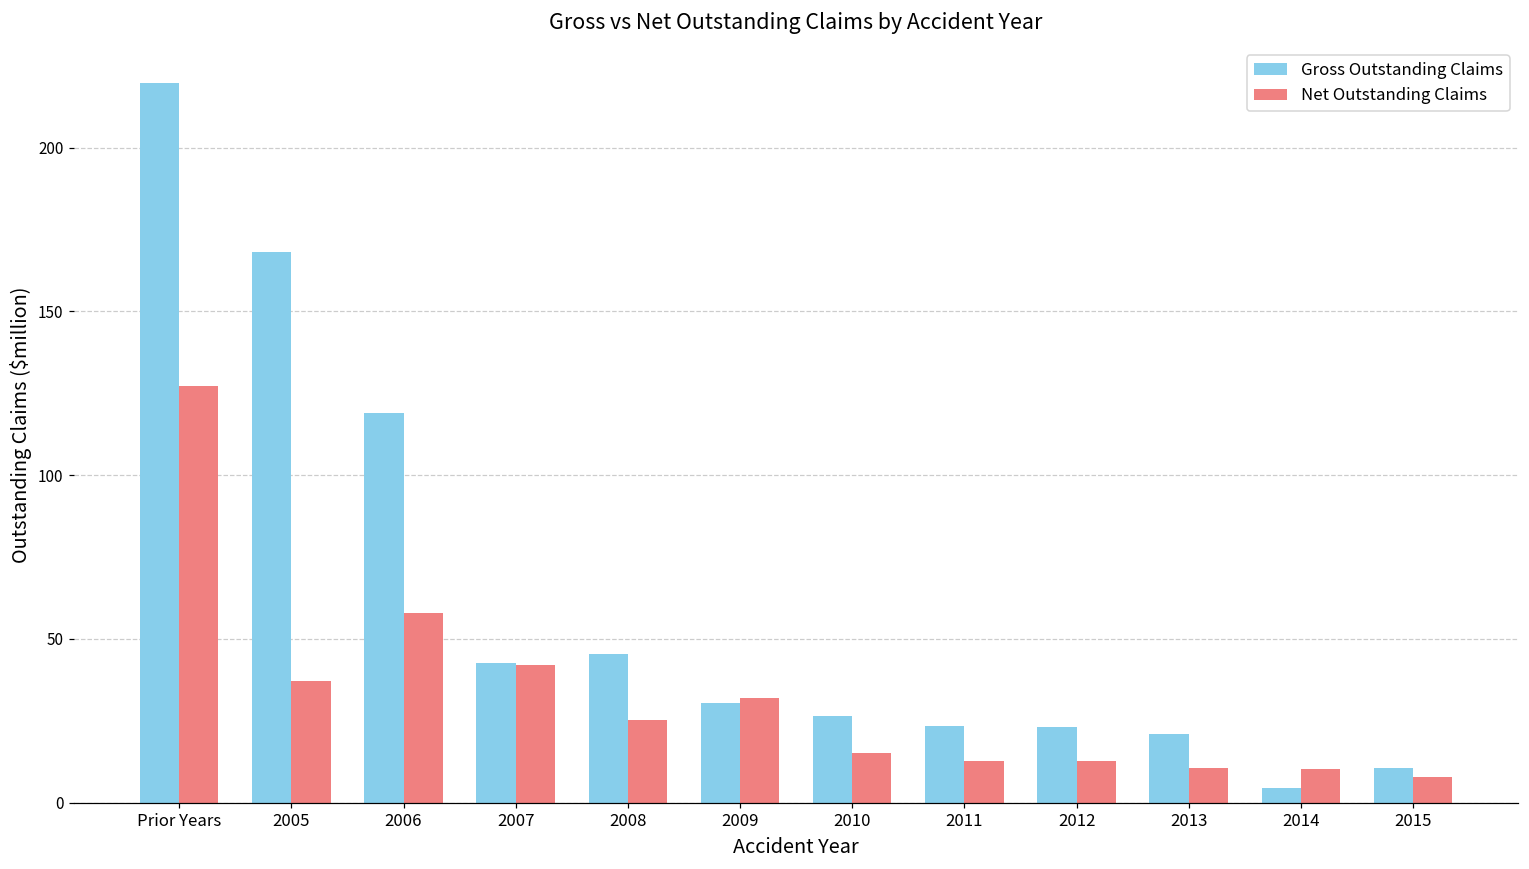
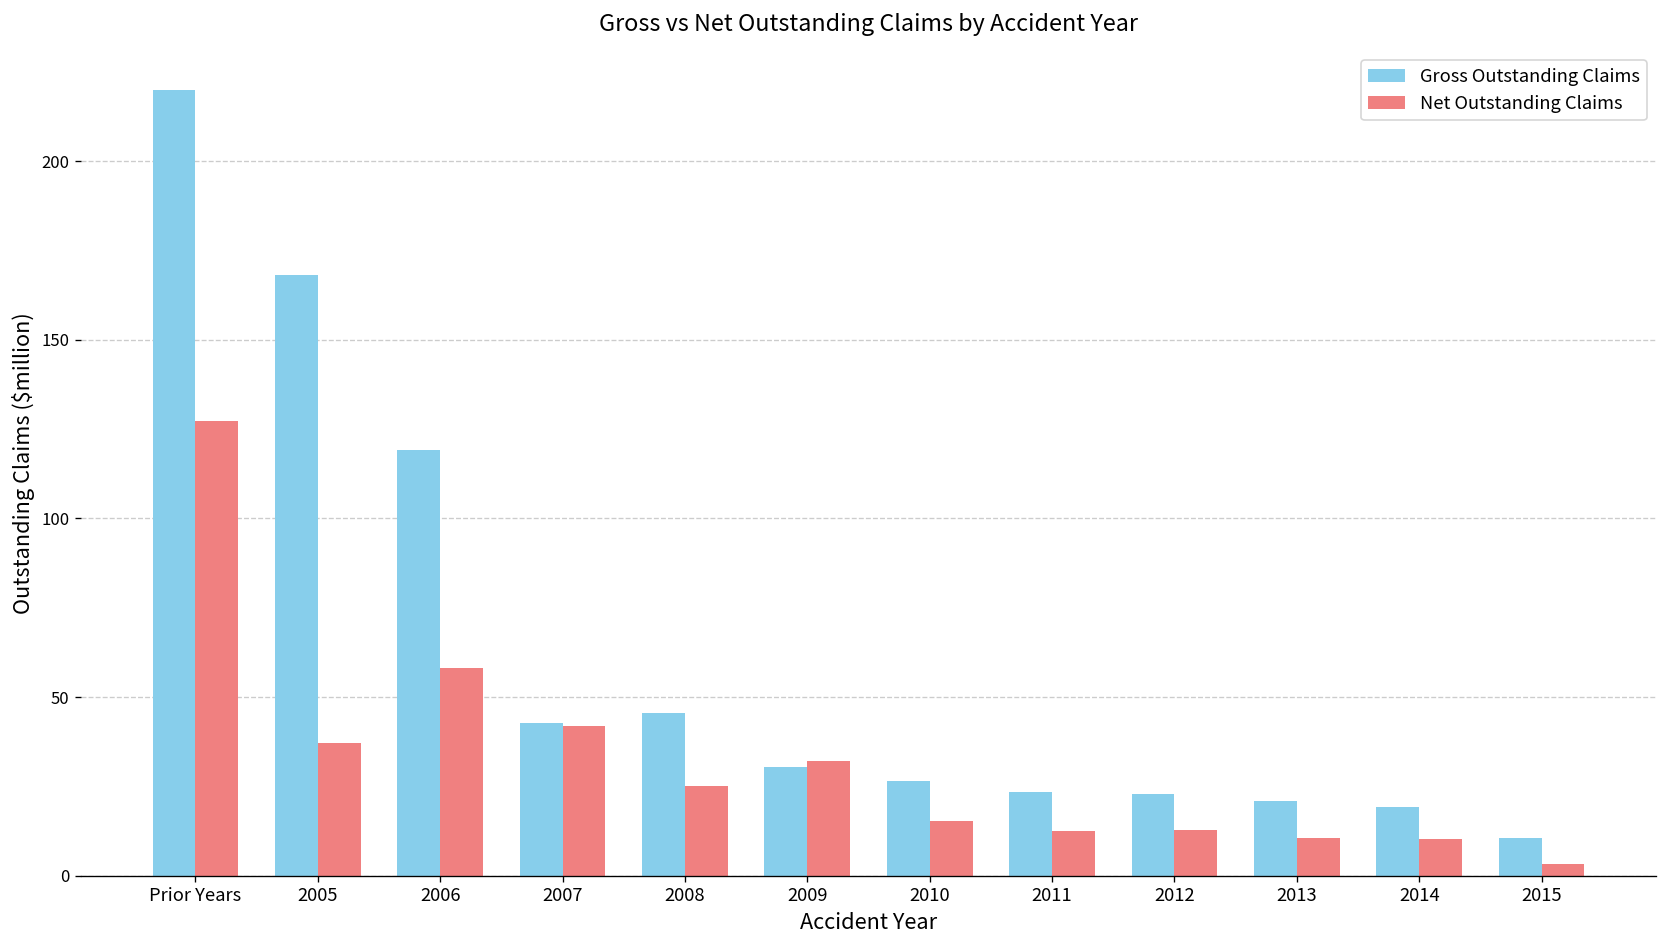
Gross Outstanding Claims, 2014: 5 -> 19
Net Outstanding Claims, 2015: 8 -> 3
